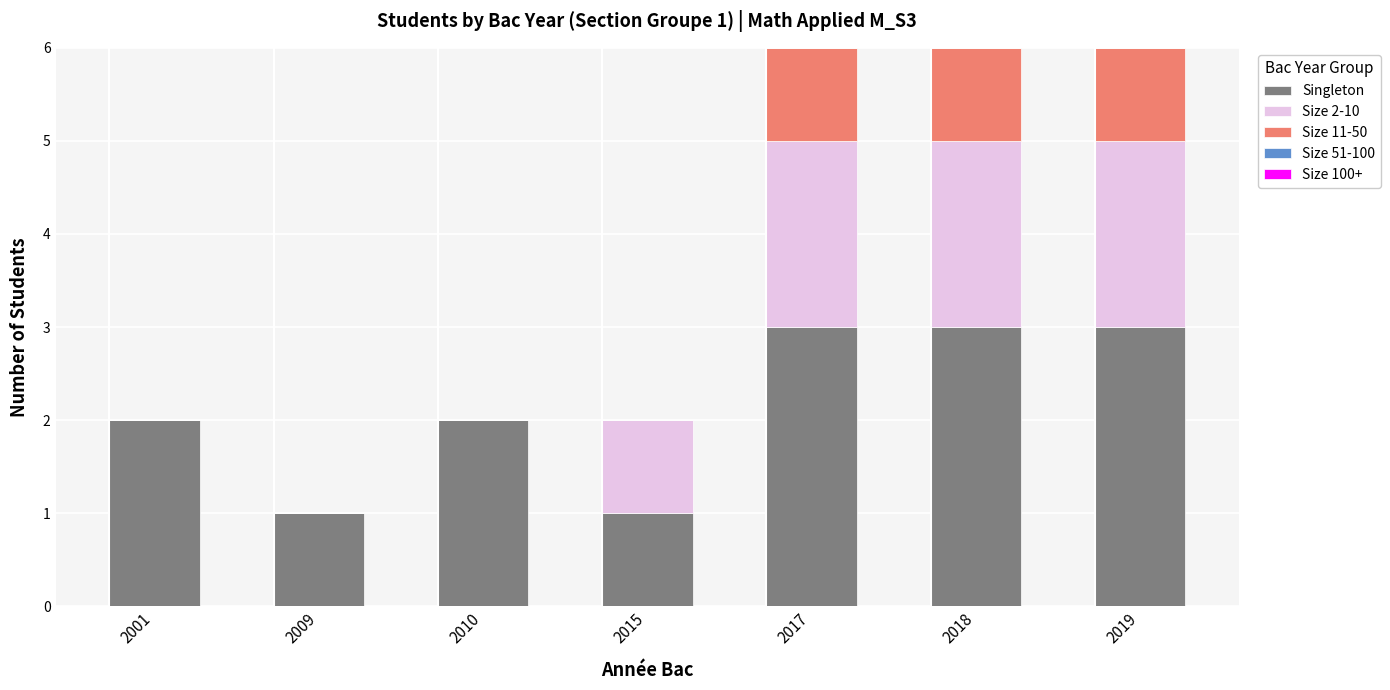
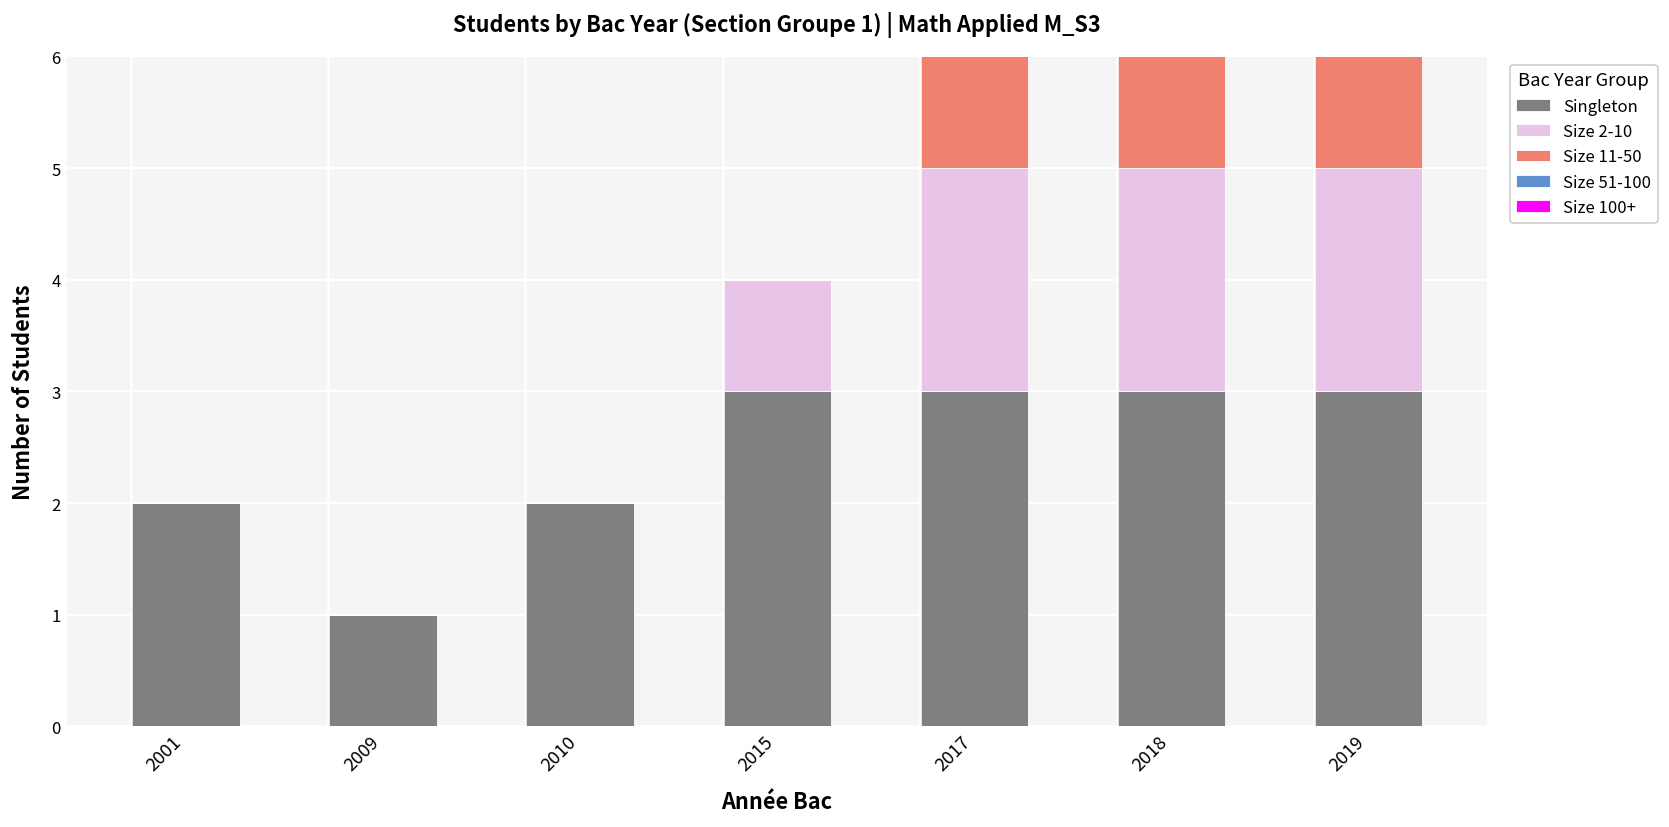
Singleton, 2015: 1 -> 3
